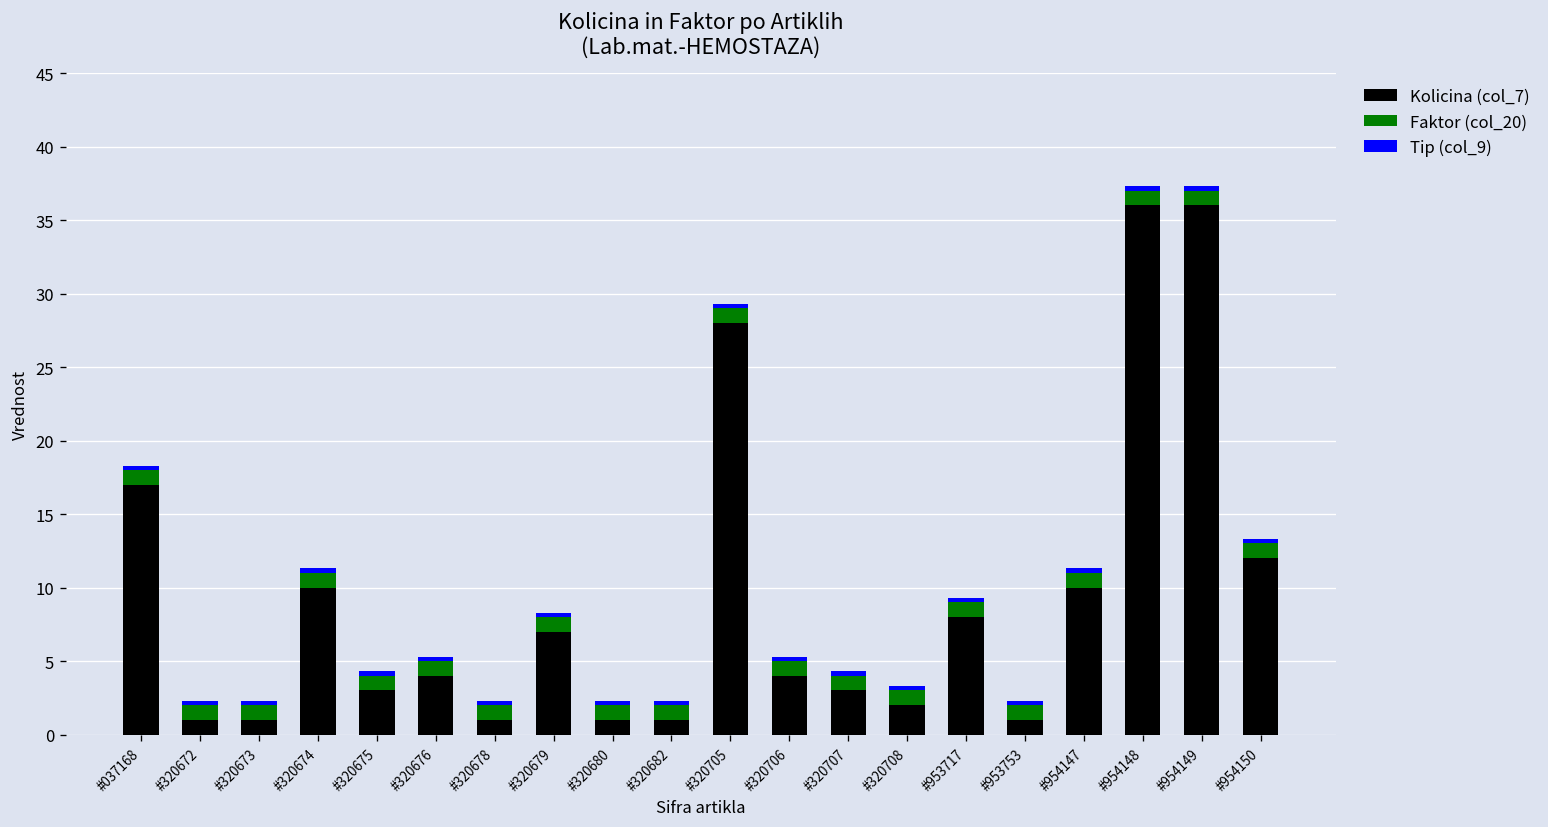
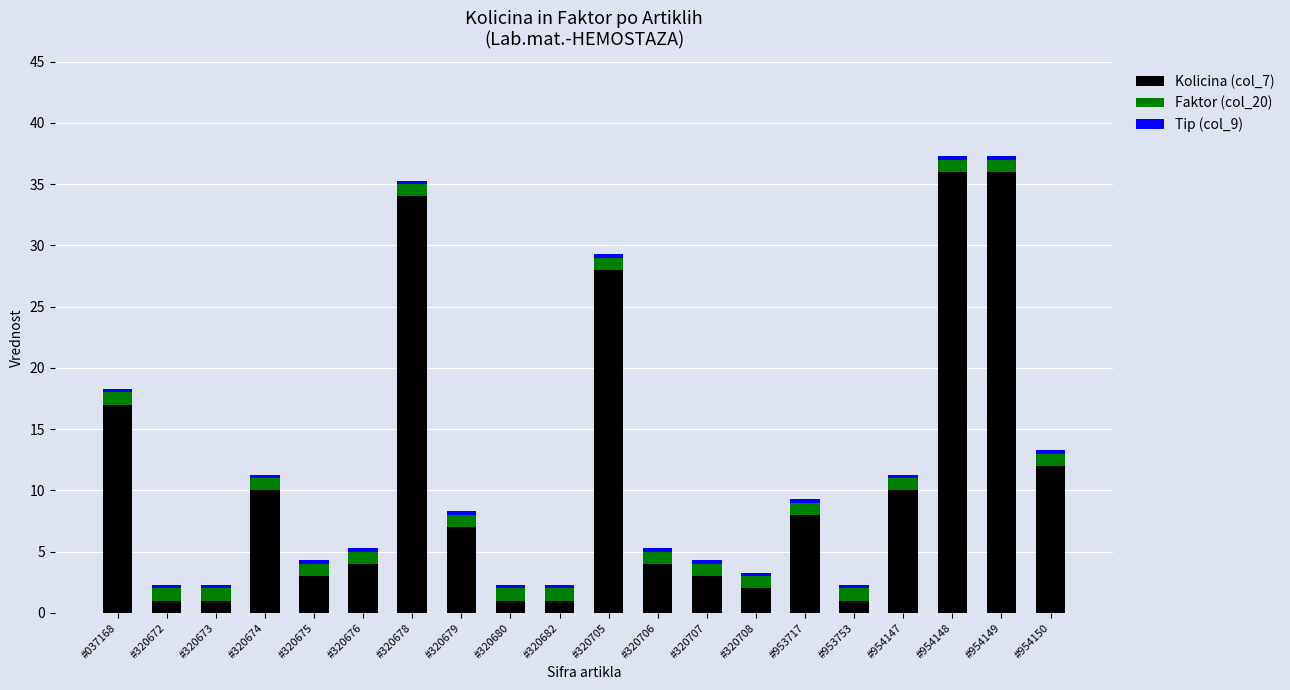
Kolicina (col_7), #320678: 1 -> 34
